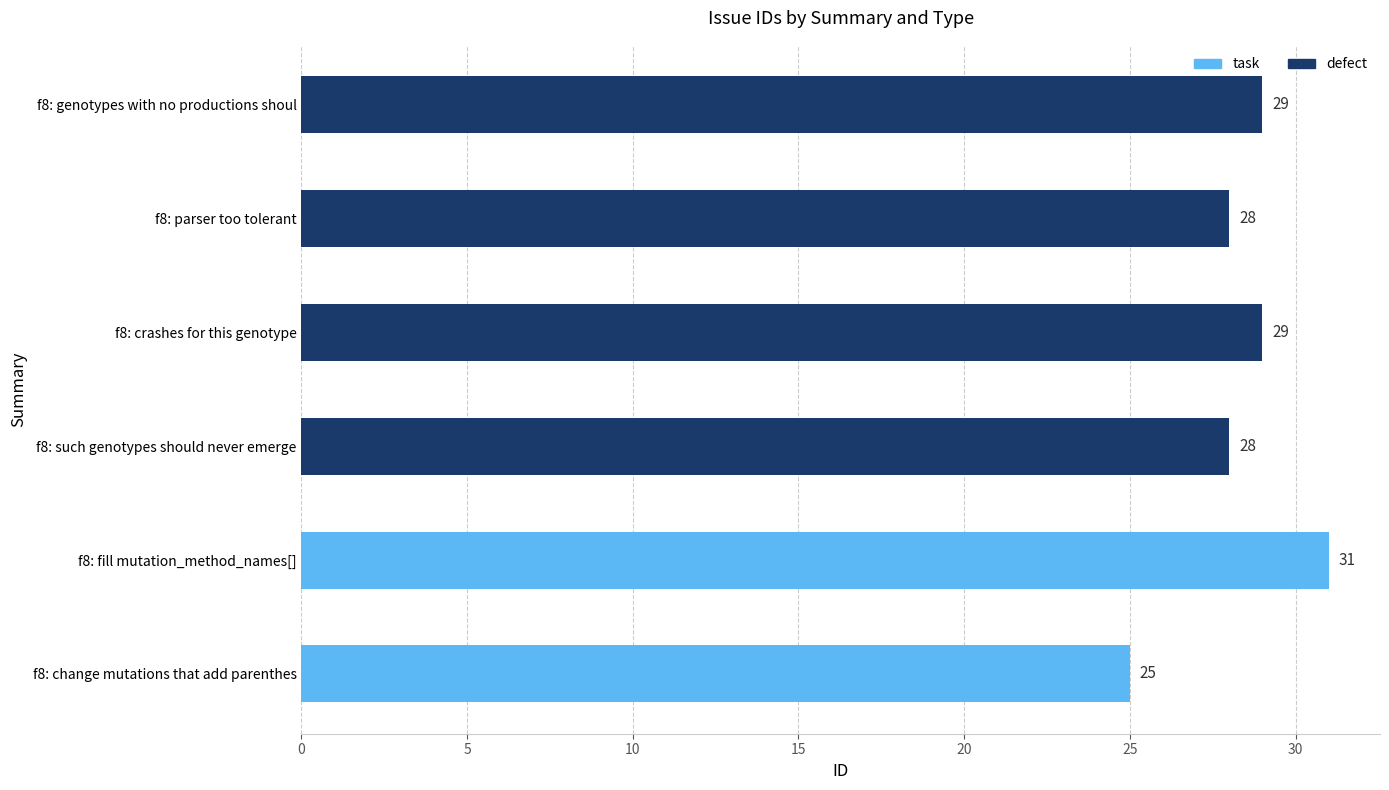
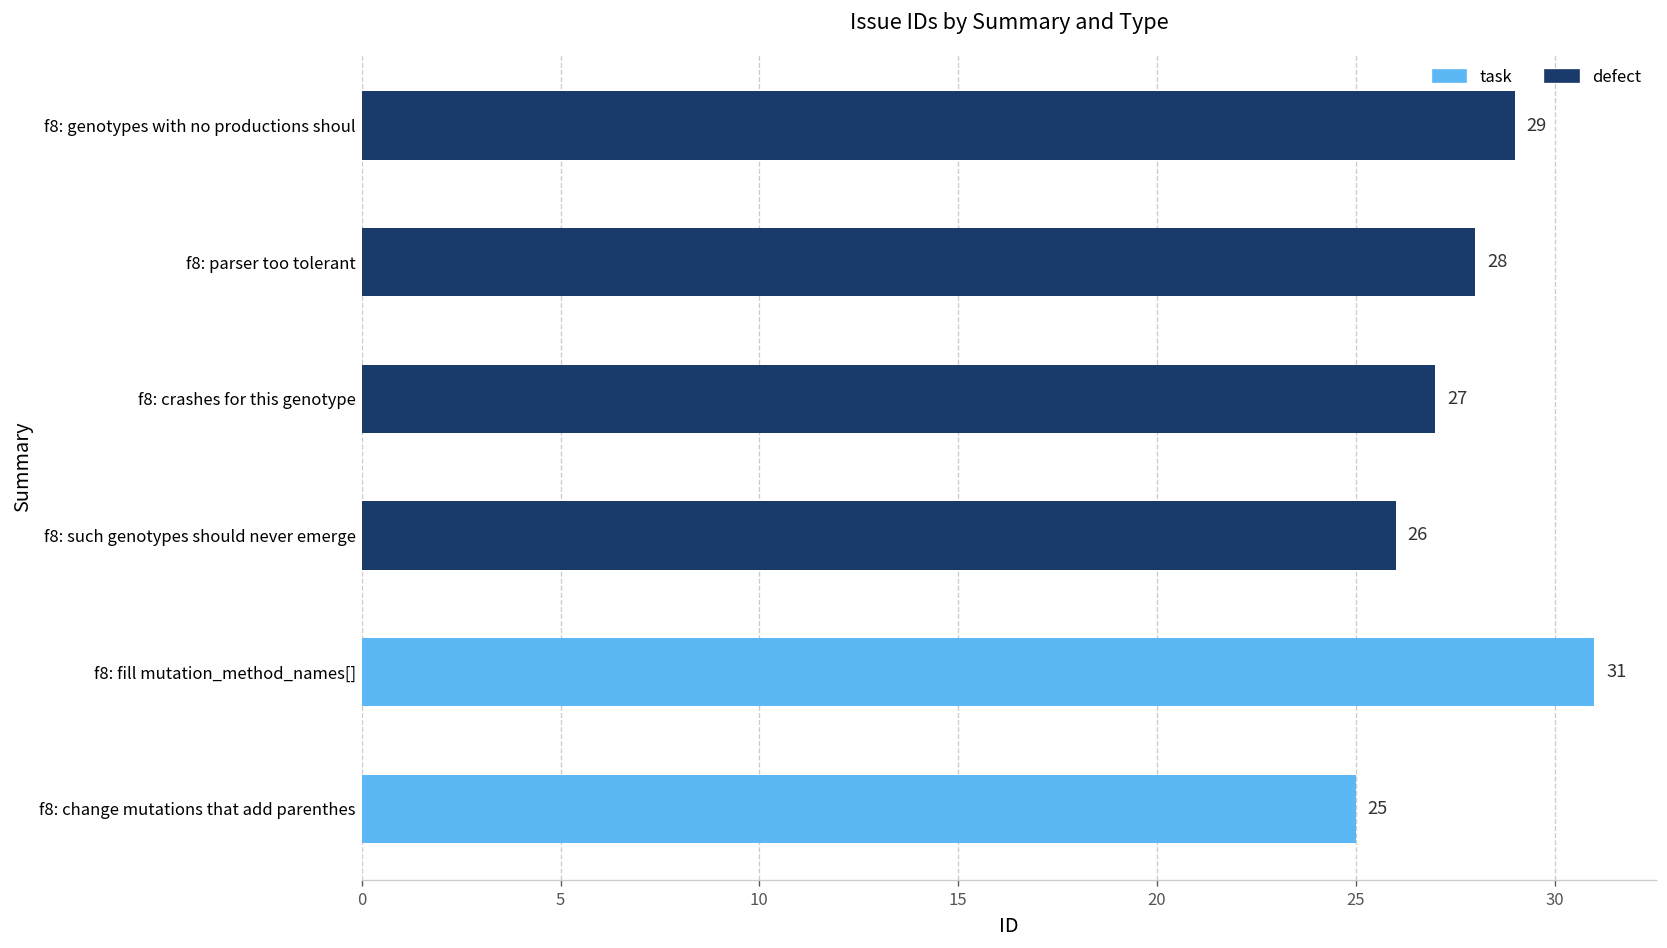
defect, f8: crashes for this genotype: 29 -> 27
defect, f8: such genotypes should never emerge: 28 -> 26
